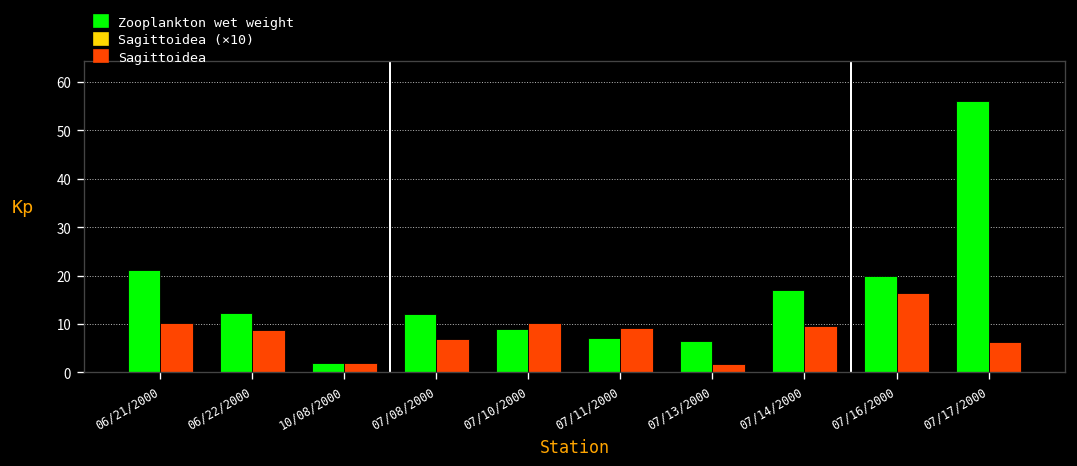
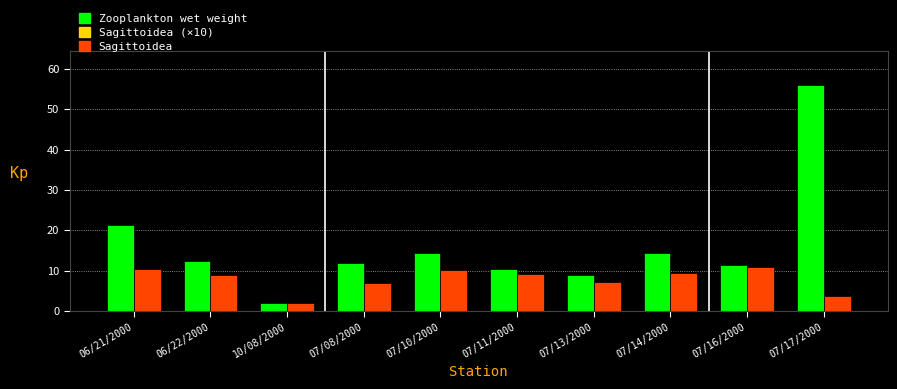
Zooplankton wet weight, 07/10/2000: 9 -> 14
Zooplankton wet weight, 07/11/2000: 7 -> 11
Zooplankton wet weight, 07/13/2000: 7 -> 9
Sagittoidea, 07/13/2000: 2 -> 7
Zooplankton wet weight, 07/14/2000: 17 -> 14
Zooplankton wet weight, 07/16/2000: 20 -> 11
Sagittoidea, 07/16/2000: 16 -> 11
Sagittoidea, 07/17/2000: 6 -> 4
